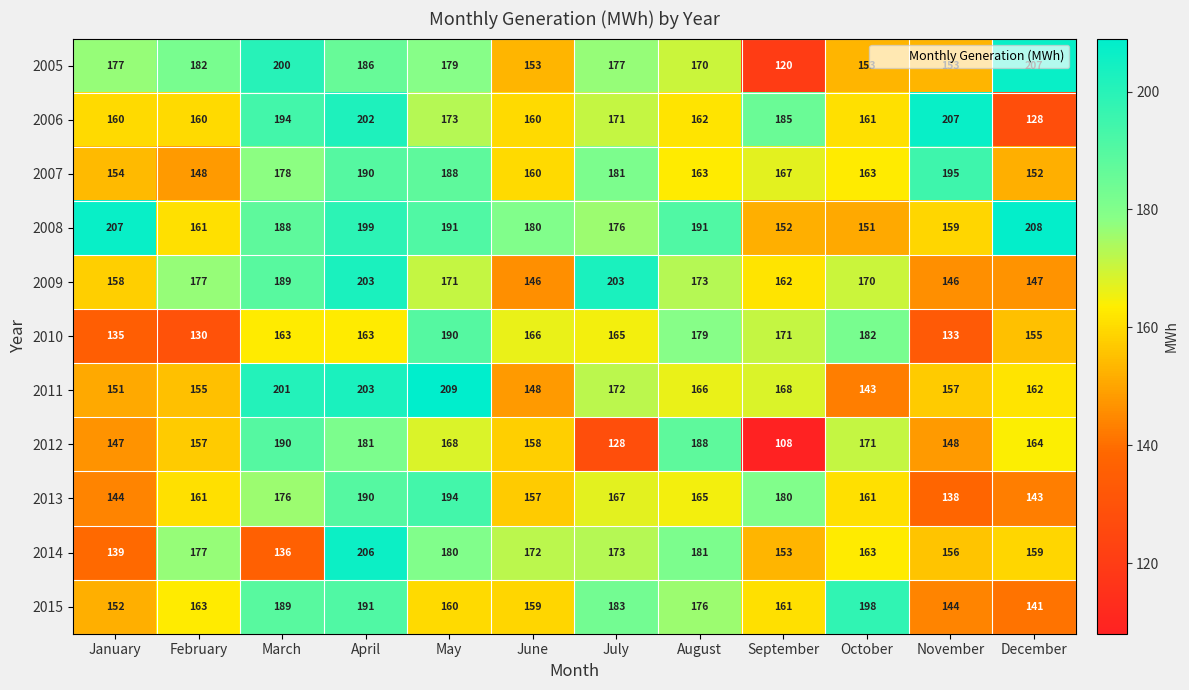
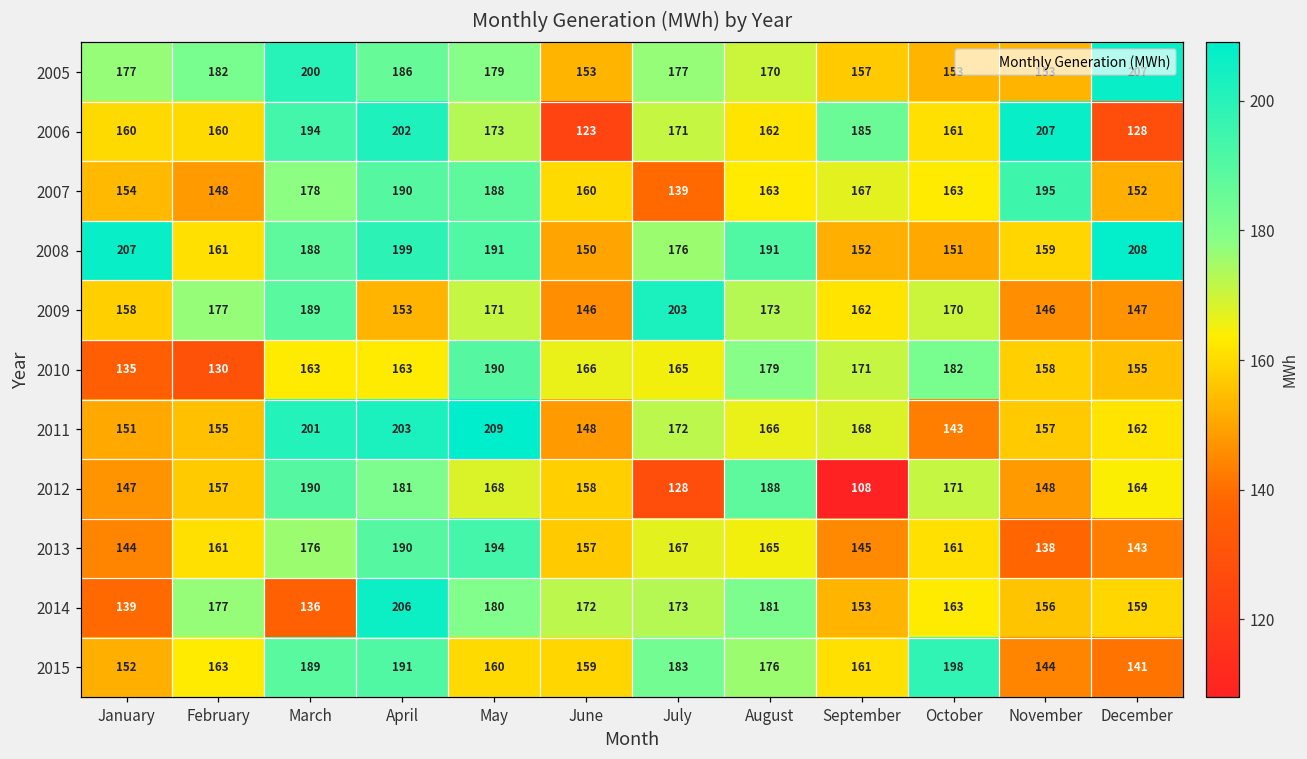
2005, September: 120 -> 157
2006, June: 160 -> 123
2007, July: 181 -> 139
2008, June: 180 -> 150
2009, April: 203 -> 153
2010, November: 133 -> 158
2013, September: 180 -> 145
